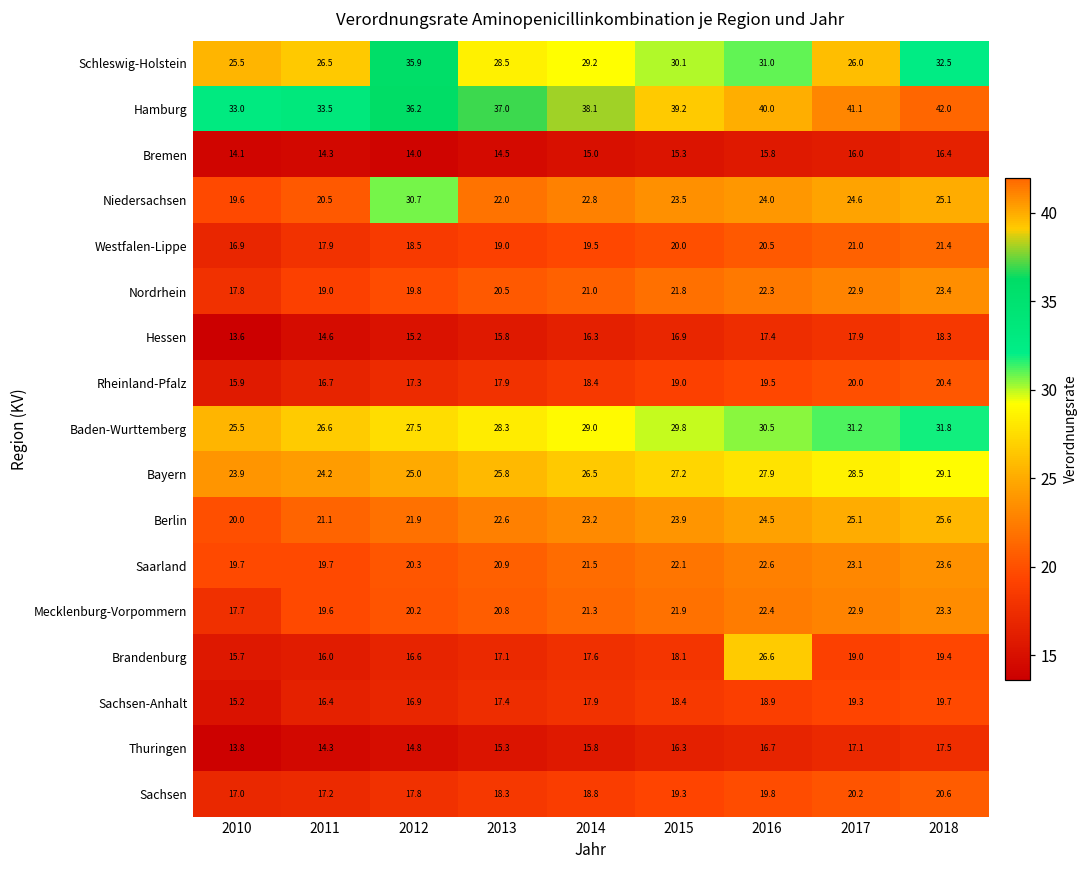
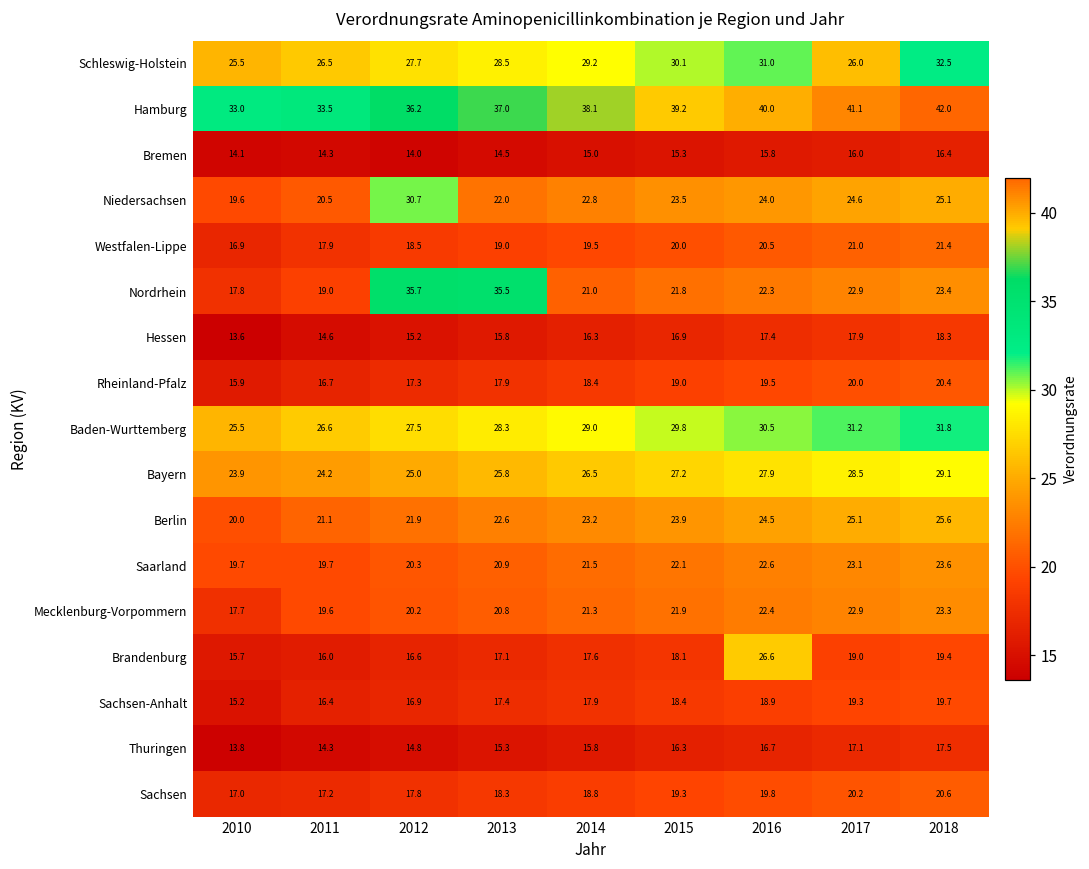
Schleswig-Holstein, 2012: 35.9 -> 27.7
Nordrhein, 2012: 19.8 -> 35.7
Nordrhein, 2013: 20.5 -> 35.5
